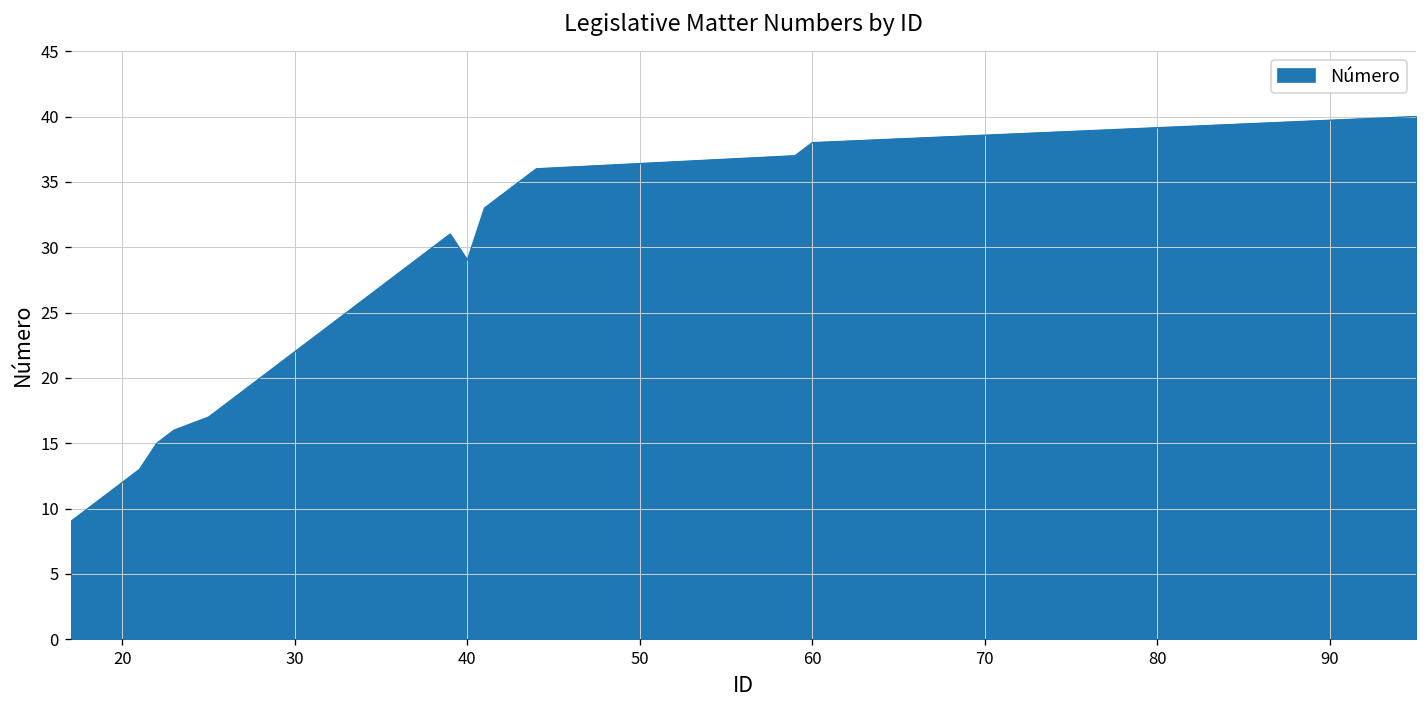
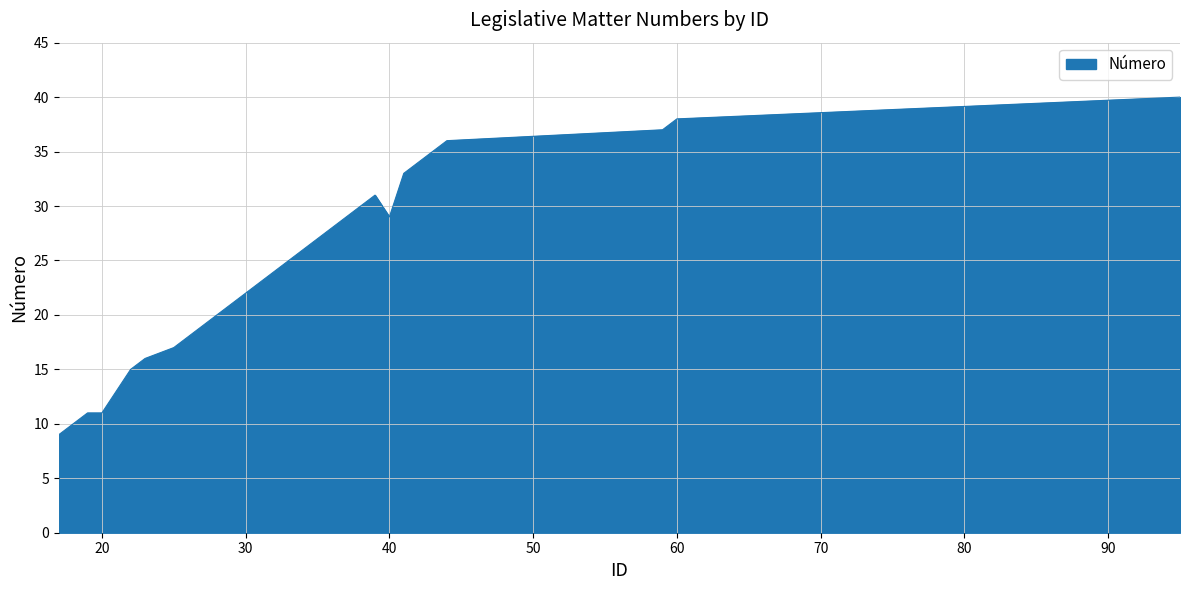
20: 12 -> 11
